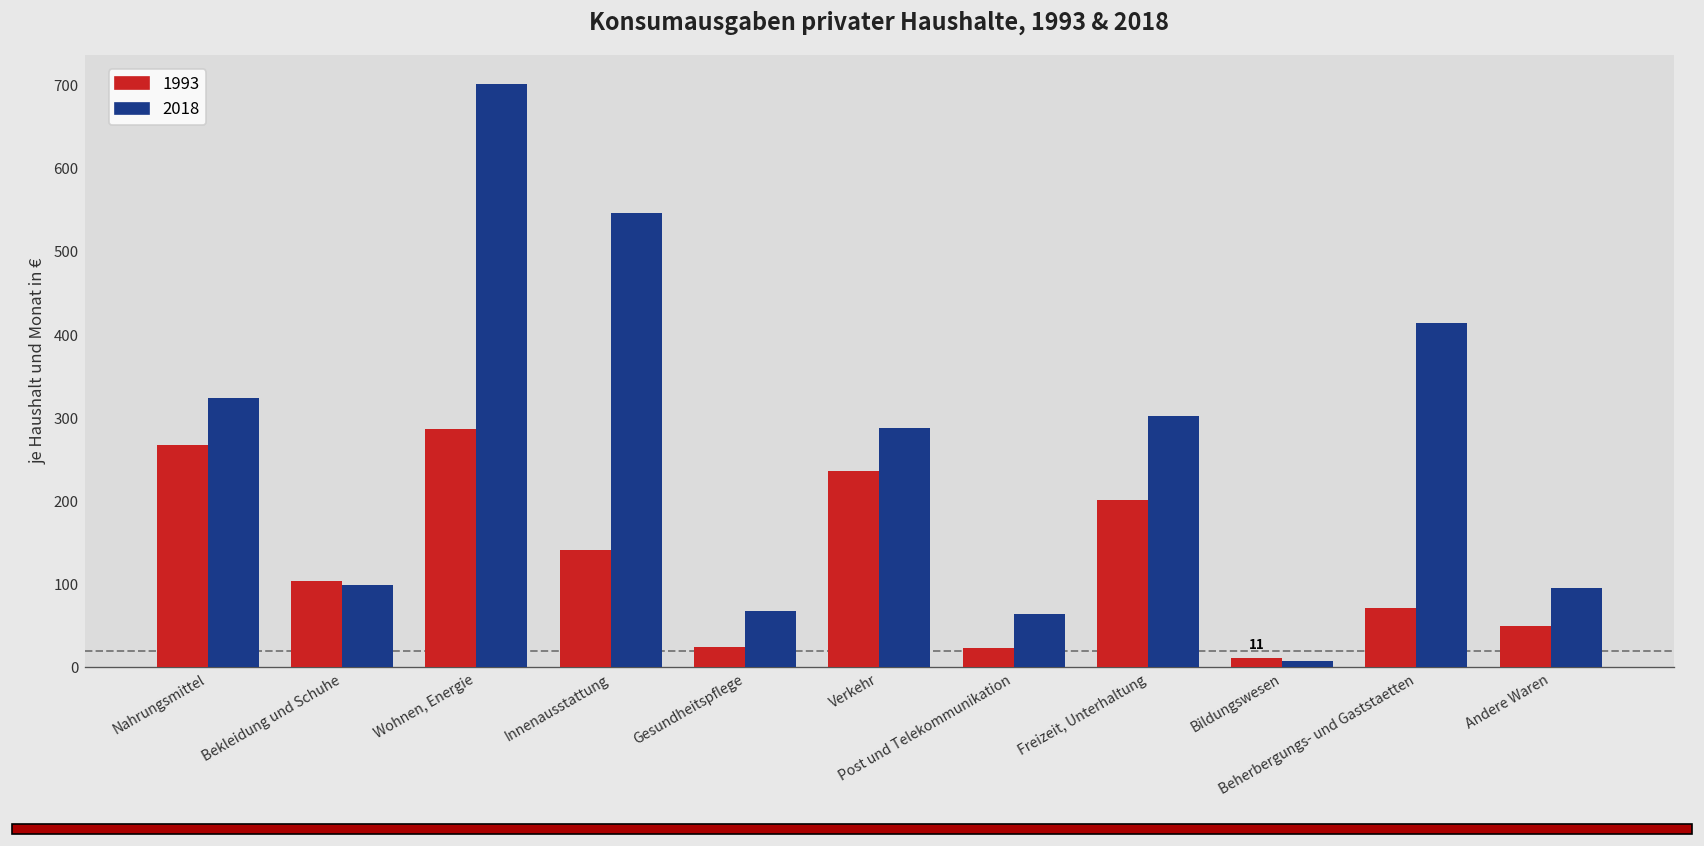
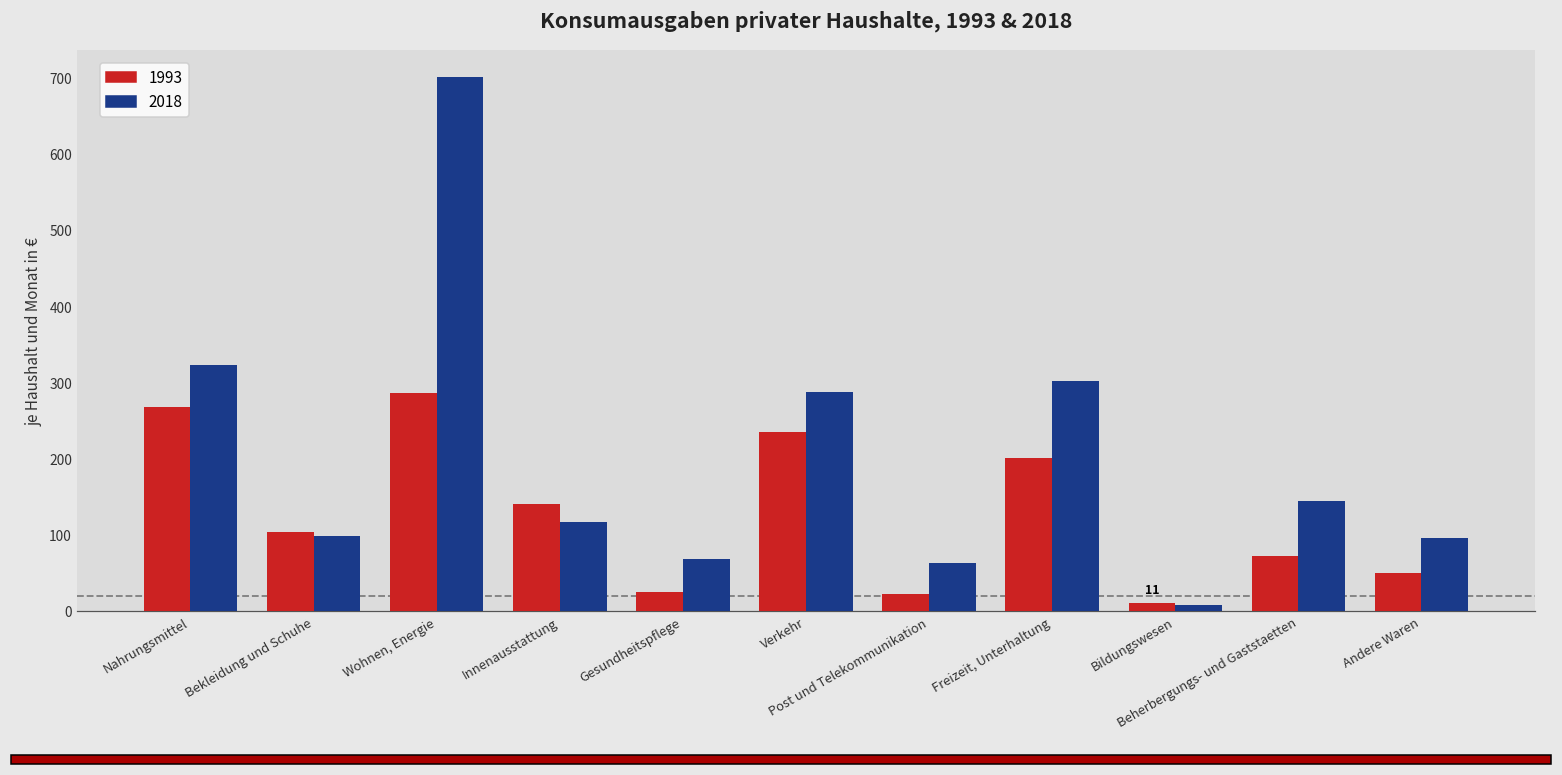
2018, Innenausstattung: 550 -> 120
2018, Beherbergungs- und Gaststaetten: 420 -> 150
